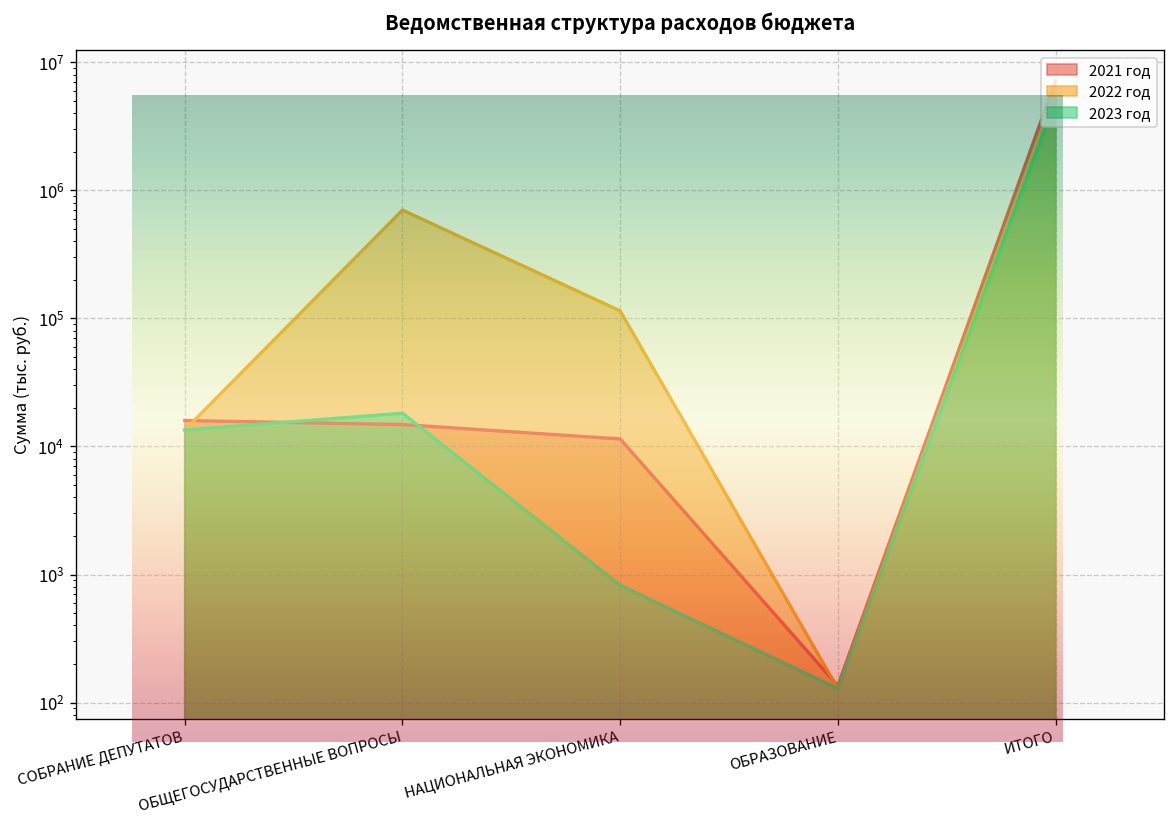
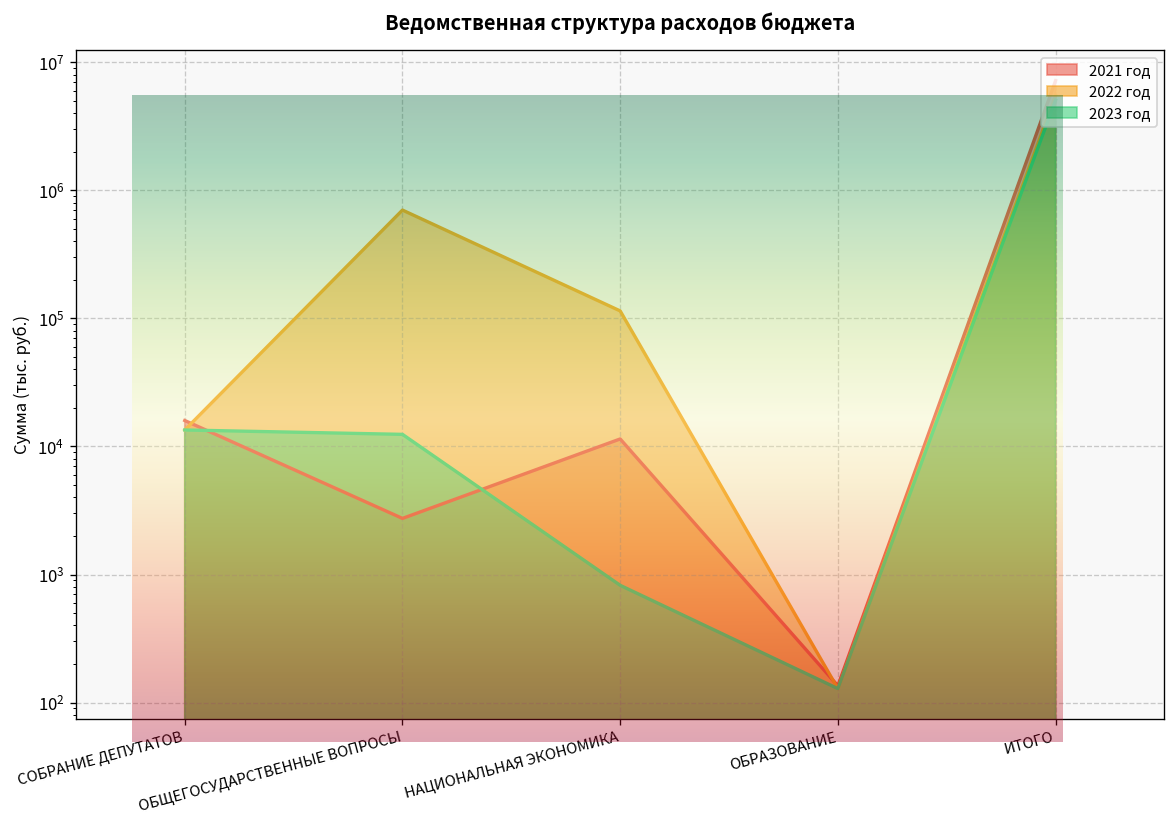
Ведомственная структура расходов бюджета, 2021 год, ОБЩЕГОСУДАРСТВЕННЫЕ ВОПРОСЫ: 15000 -> 2700
Ведомственная структура расходов бюджета, 2023 год, ОБЩЕГОСУДАРСТВЕННЫЕ ВОПРОСЫ: 18000 -> 12000
